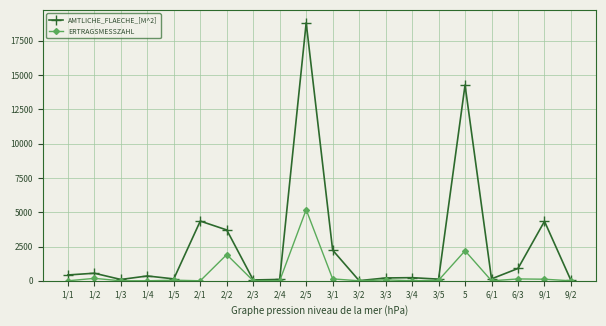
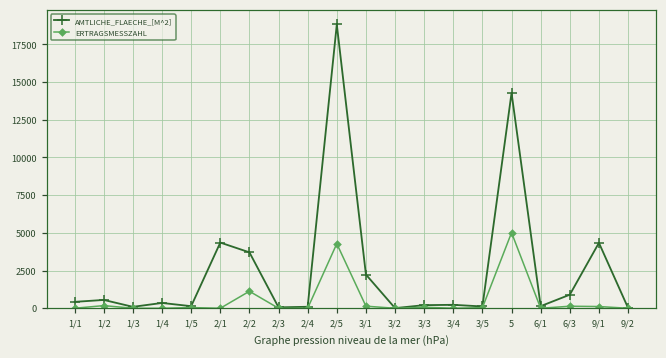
ERTRAGSMESSZAHL, 2/2: 1900 -> 1100
ERTRAGSMESSZAHL, 2/5: 5200 -> 4300
ERTRAGSMESSZAHL, 5: 2200 -> 5000
